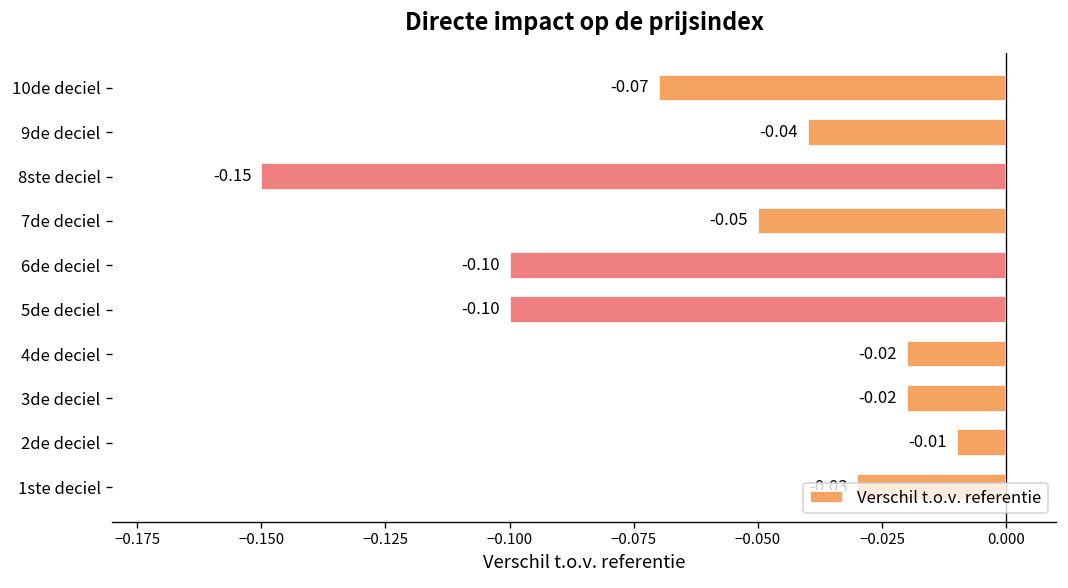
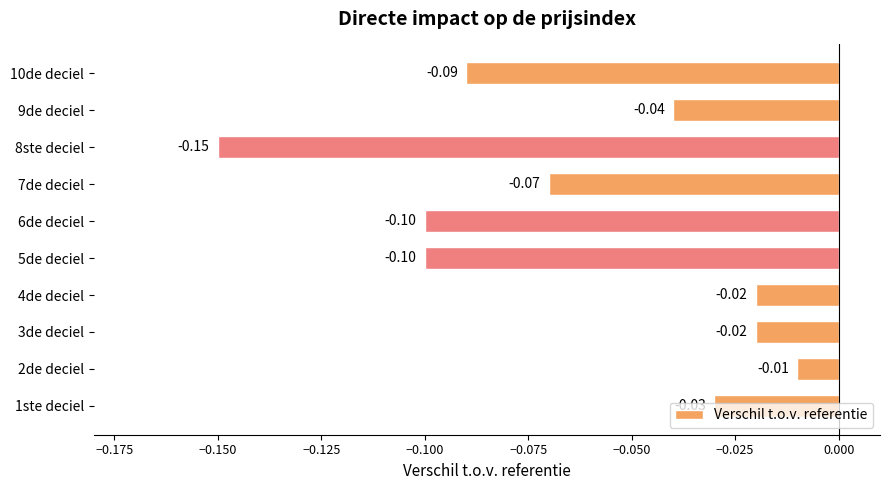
10de deciel: -0.07 -> -0.09
7de deciel: -0.05 -> -0.07
